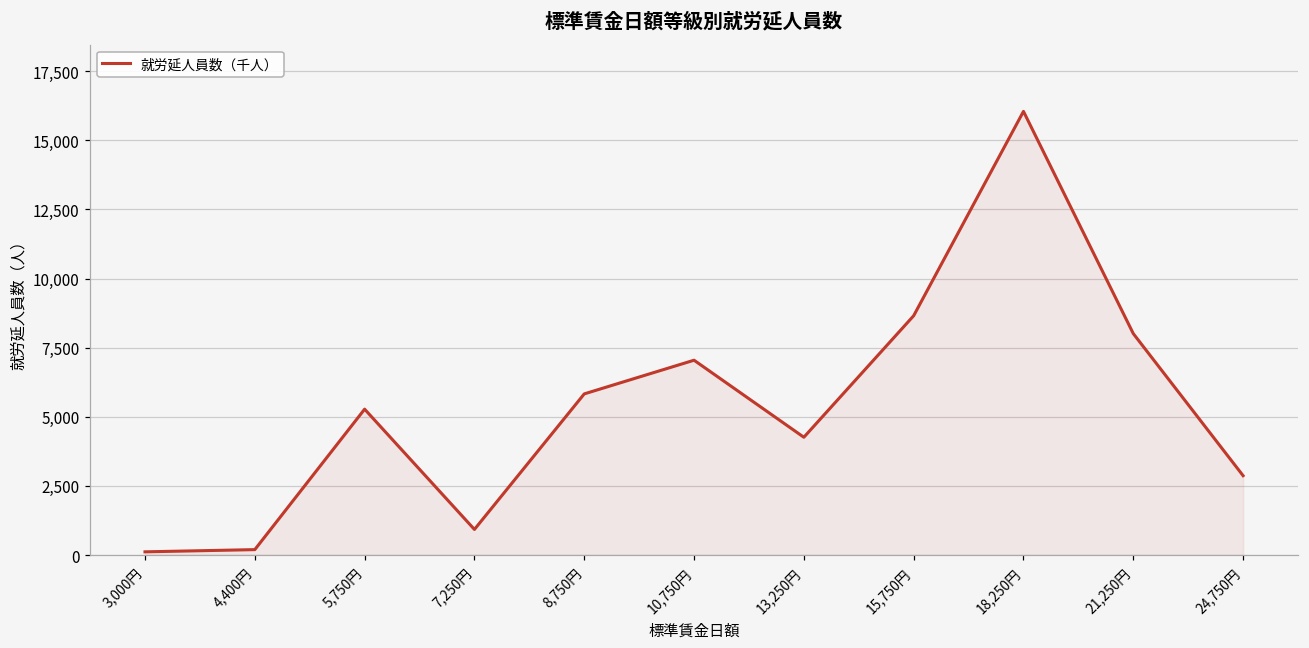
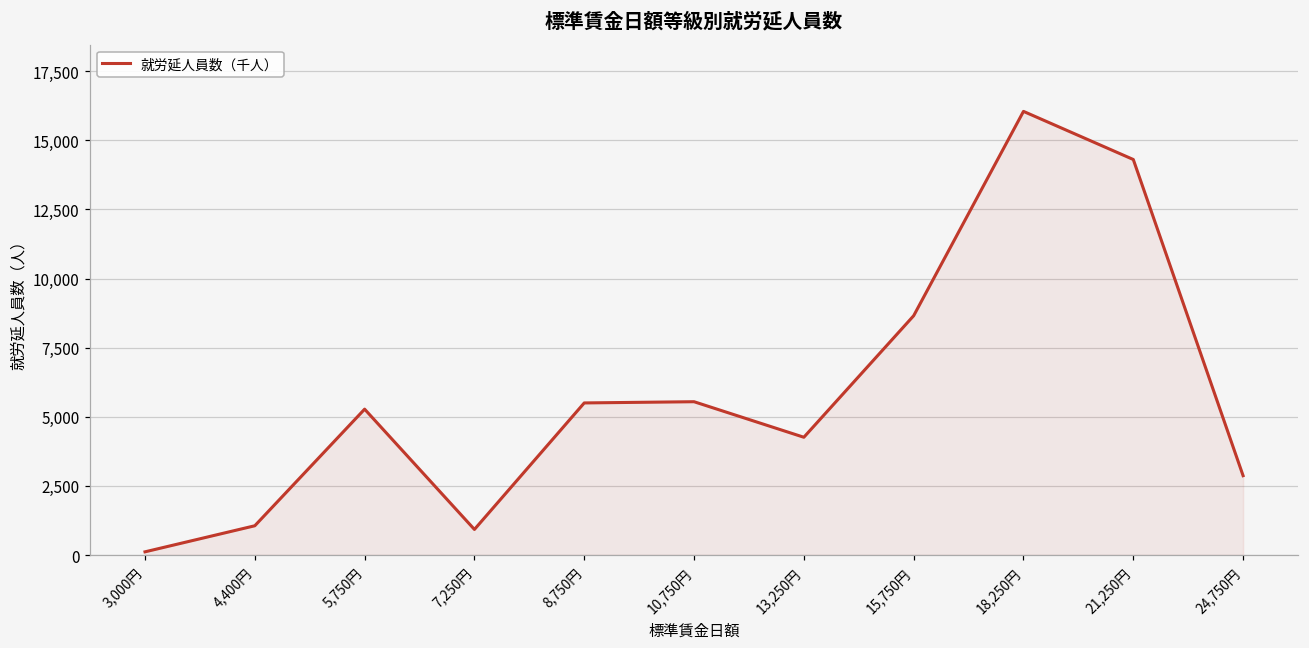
4,400円: 200 -> 1,100
8,750円: 5,800 -> 5,500
10,750円: 7,000 -> 5,500
21,250円: 8,000 -> 14,300
